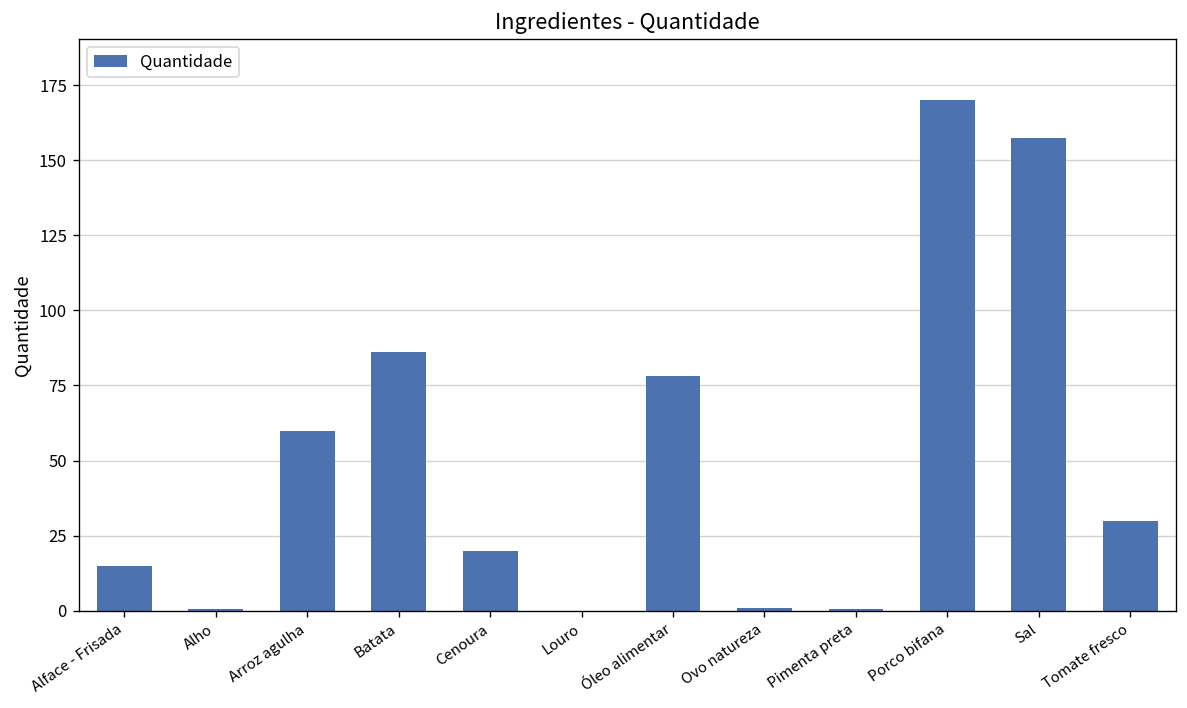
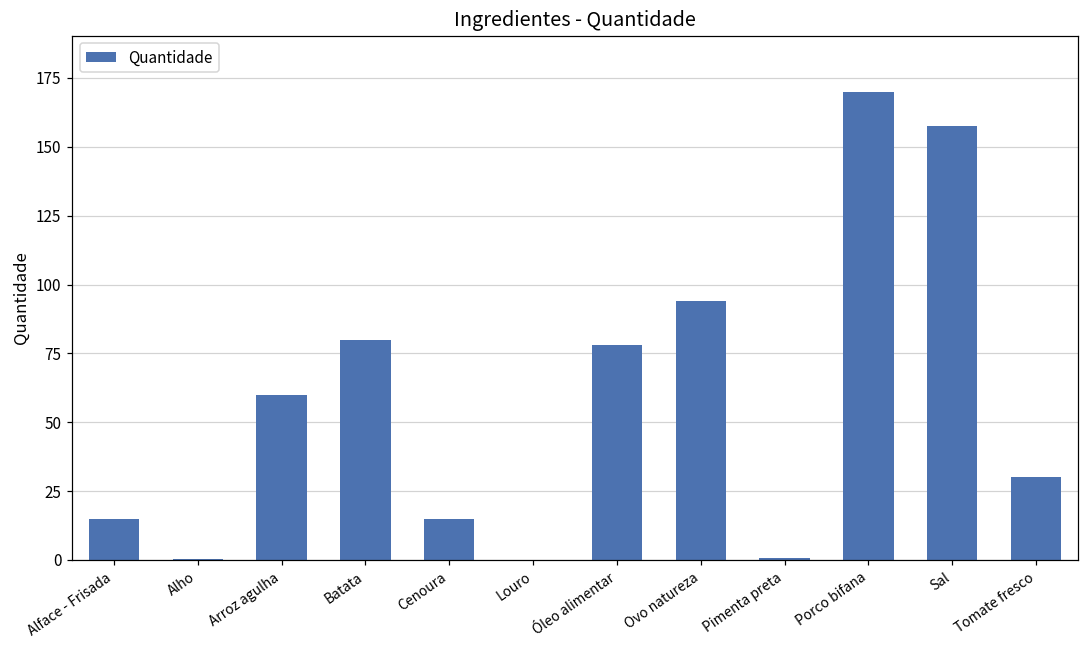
Batata: 86 -> 80
Cenoura: 20 -> 15
Ovo natureza: 1 -> 94
